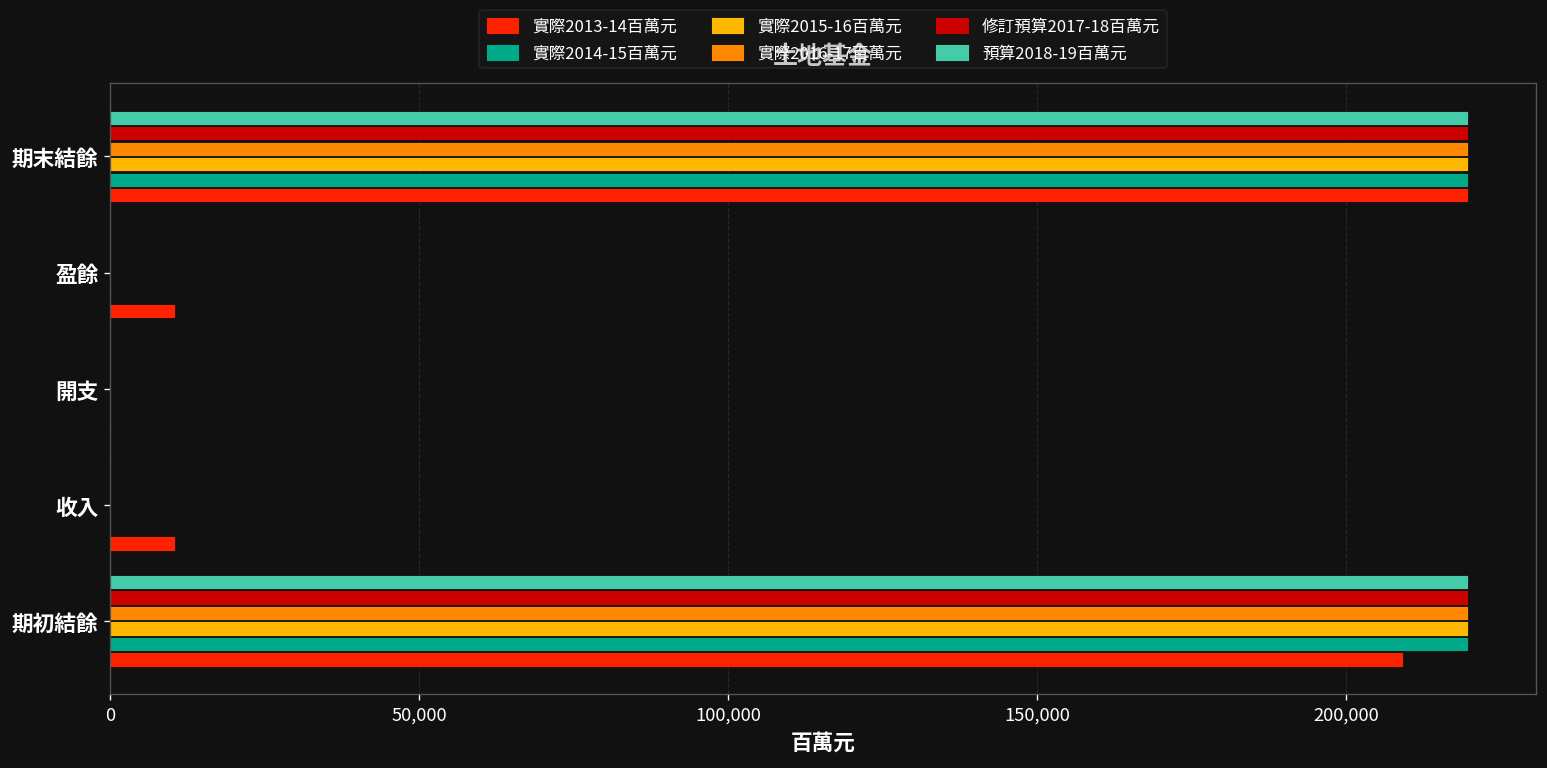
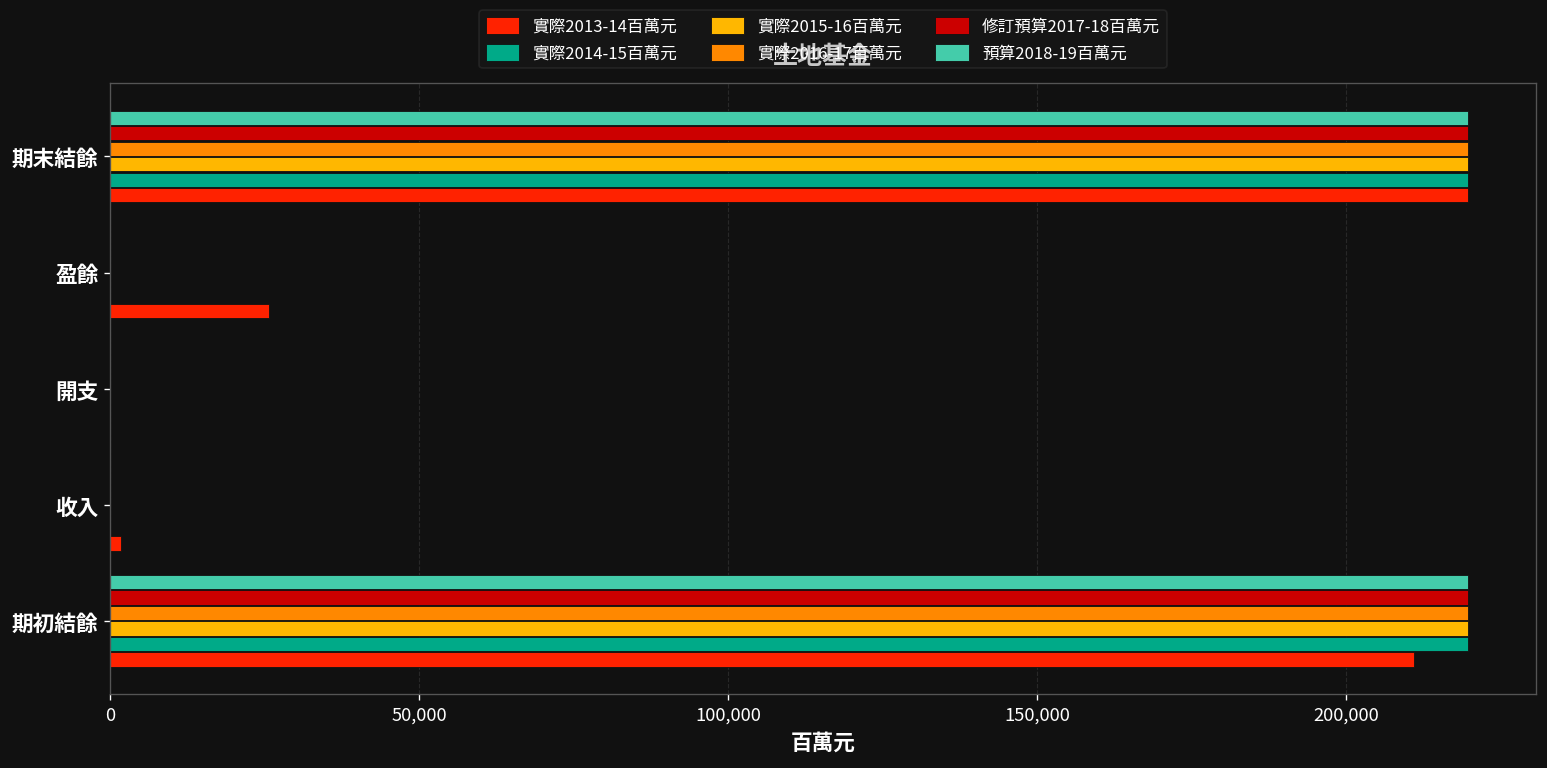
實際2013-14百萬元, 盈餘: 10,000 -> 26,000
實際2013-14百萬元, 收入: 10,000 -> 2,000
實際2013-14百萬元, 期初結餘: 209,000 -> 211,000
